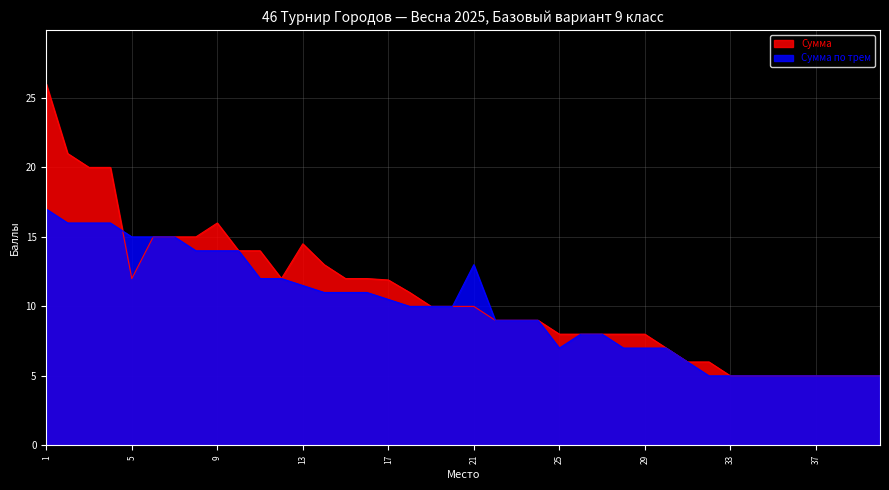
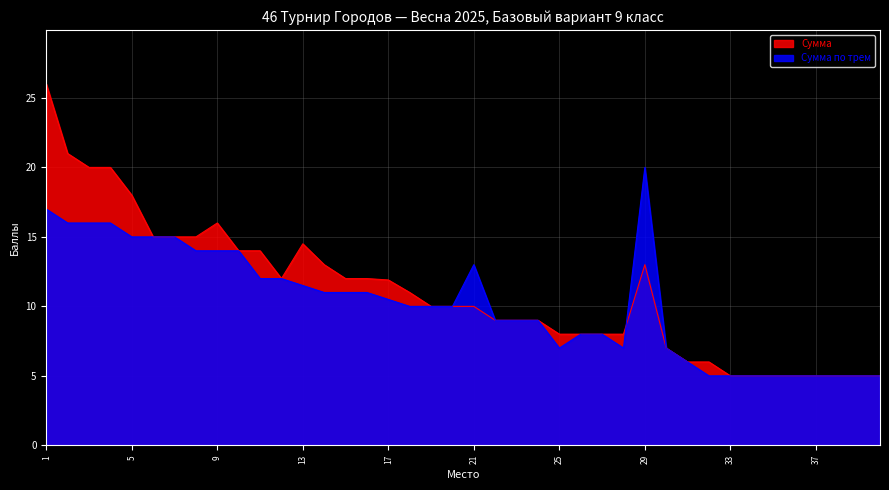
Сумма, 5: 12 -> 18
Сумма, 29: 8 -> 13
Сумма по трем, 29: 7 -> 20
